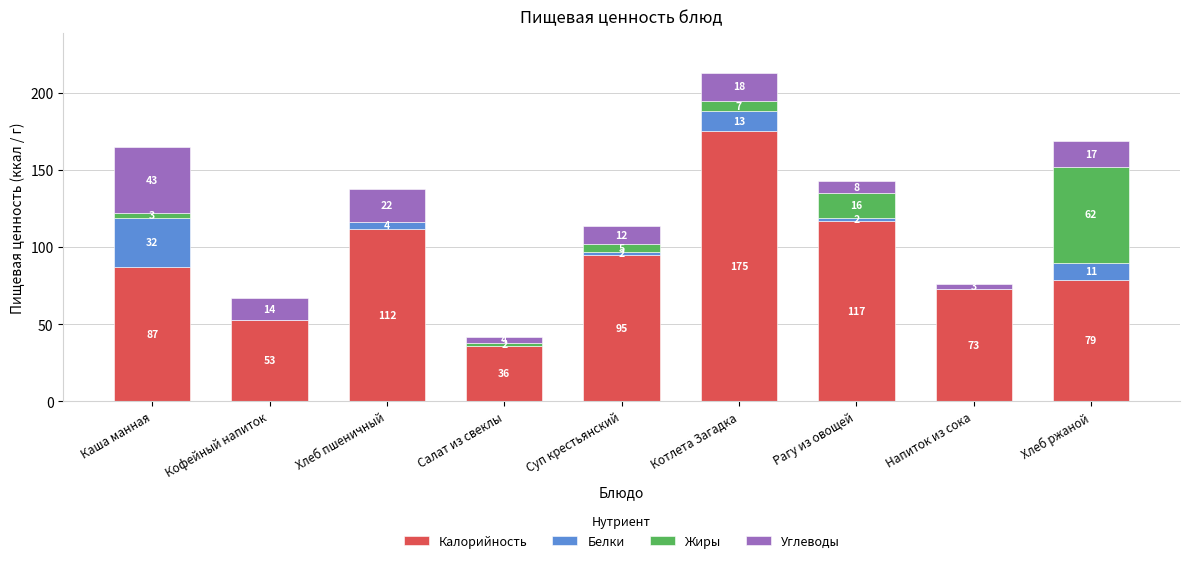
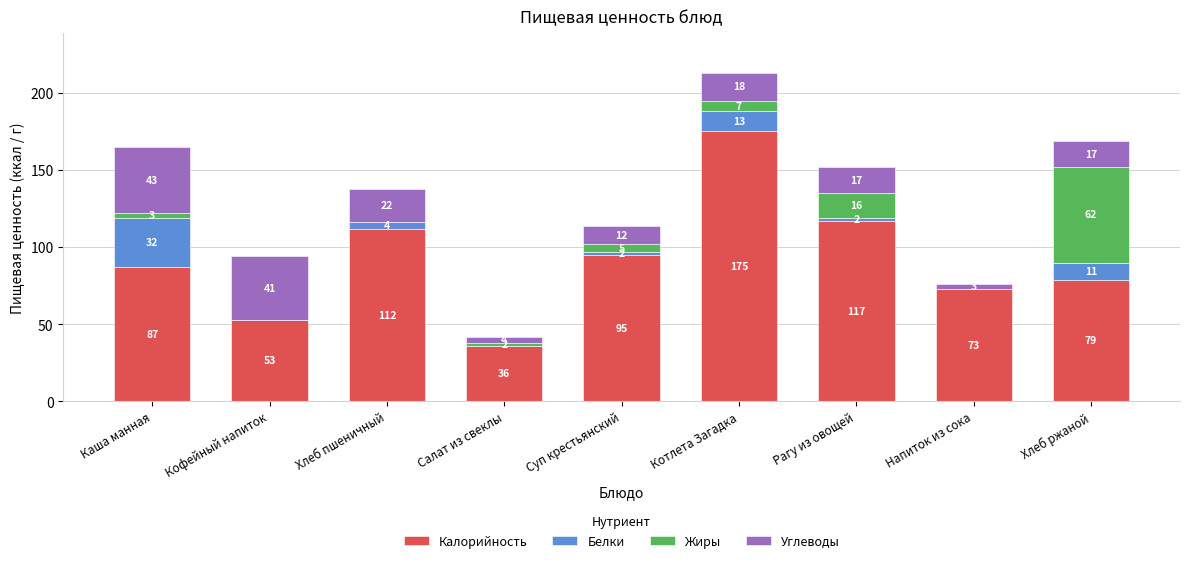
Углеводы, Кофейный напиток: 14 -> 41
Углеводы, Рагу из овощей: 8 -> 17
